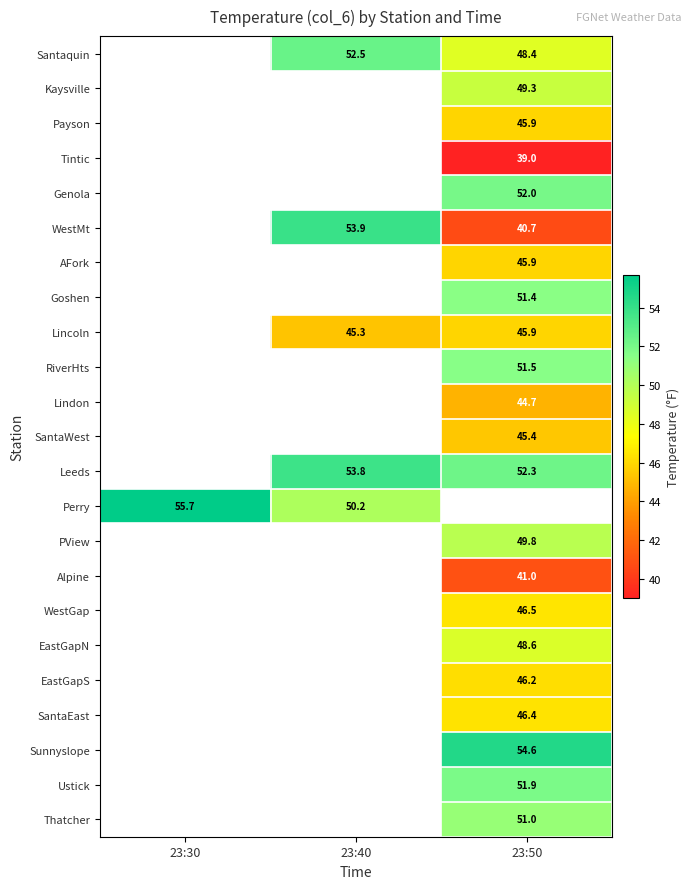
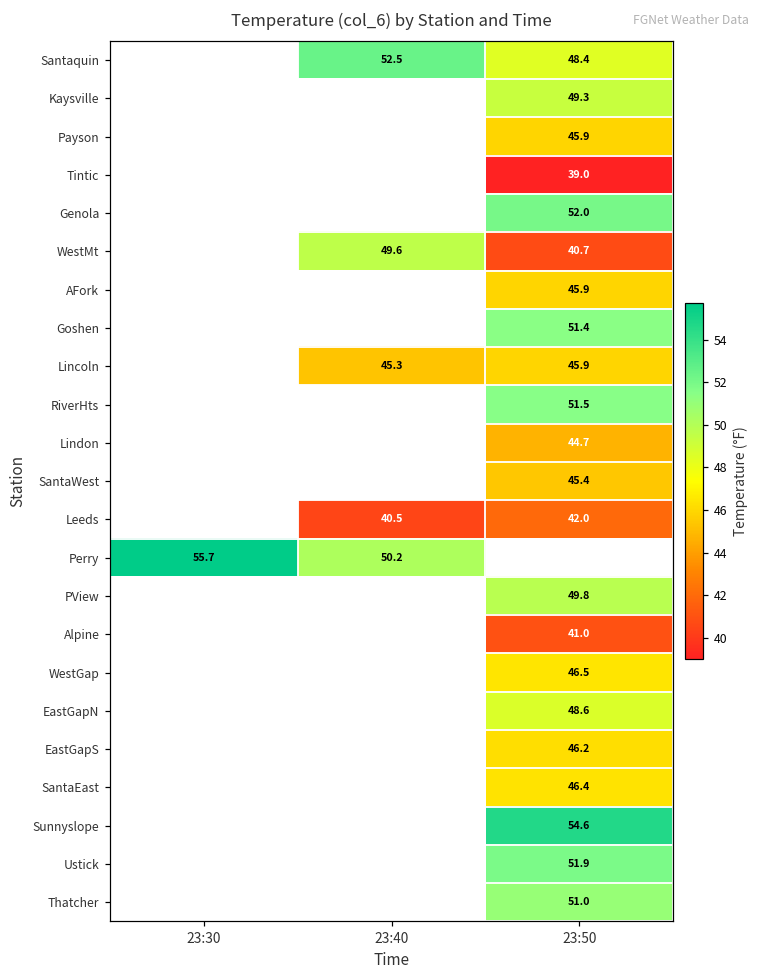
WestMt, 23:40: 53.9 -> 49.6
Leeds, 23:40: 53.8 -> 40.5
Leeds, 23:50: 52.3 -> 42.0
